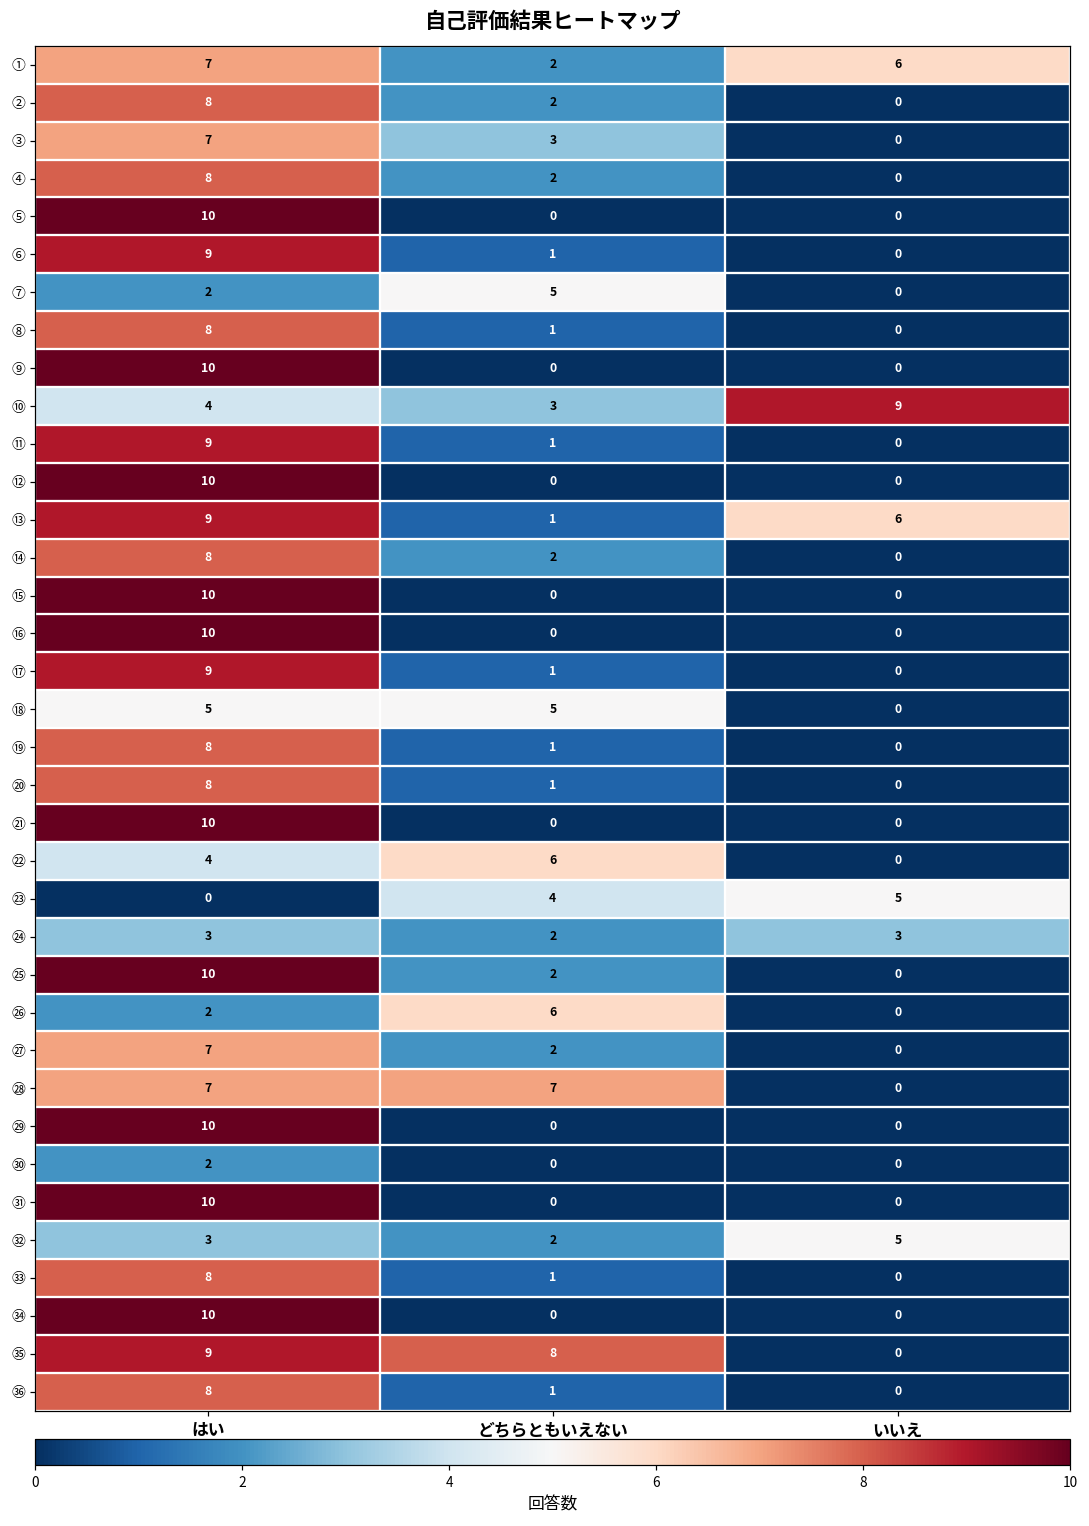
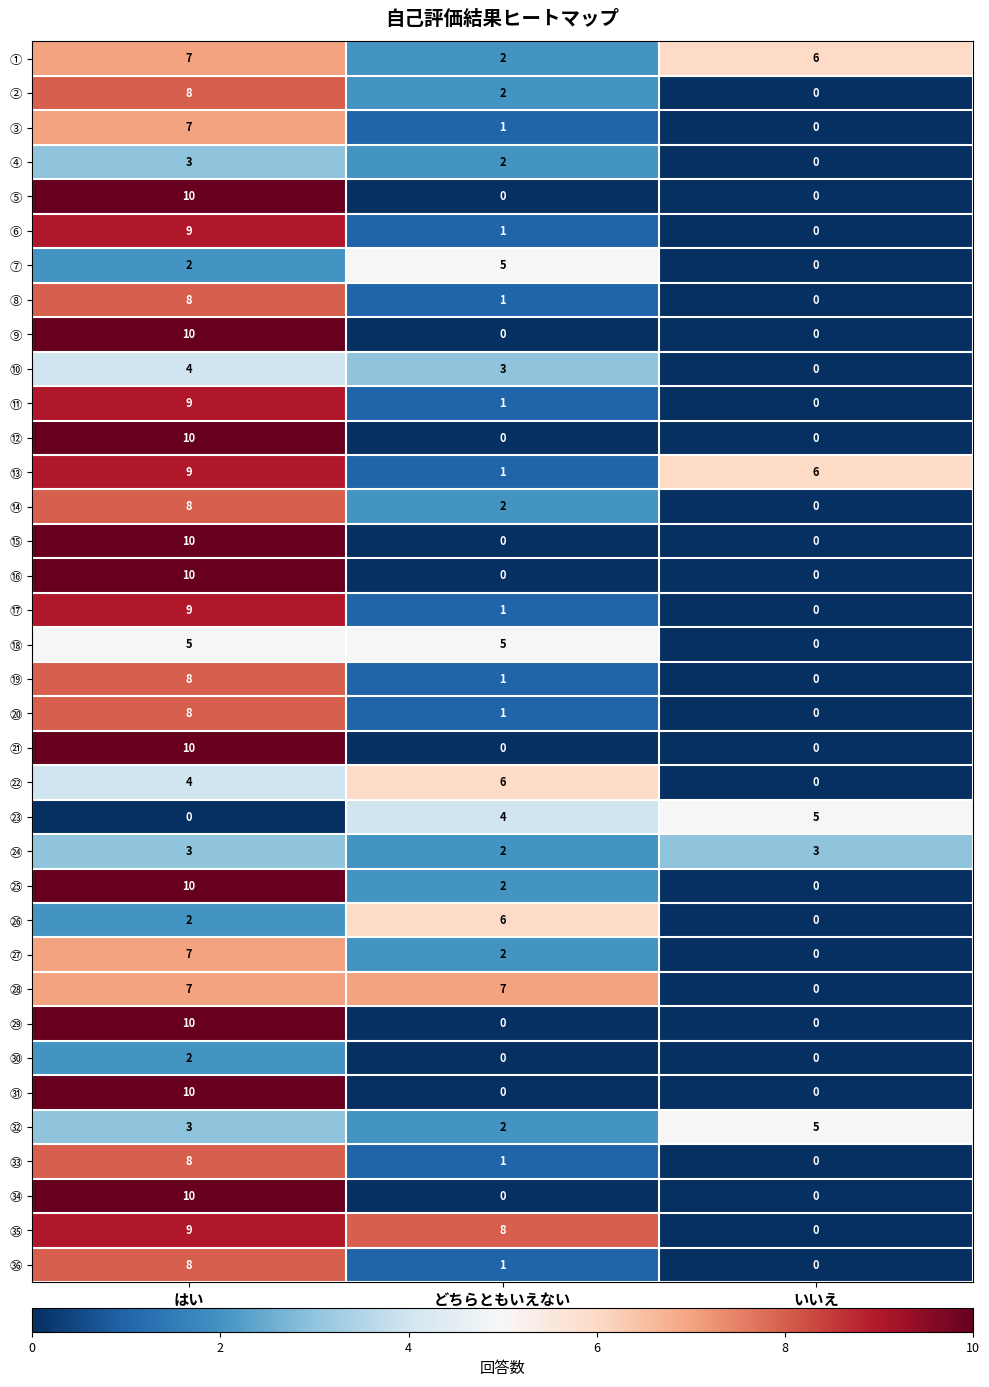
③, どちらともいえない: 3 -> 1
④, はい: 8 -> 3
⑩, いいえ: 9 -> 0
